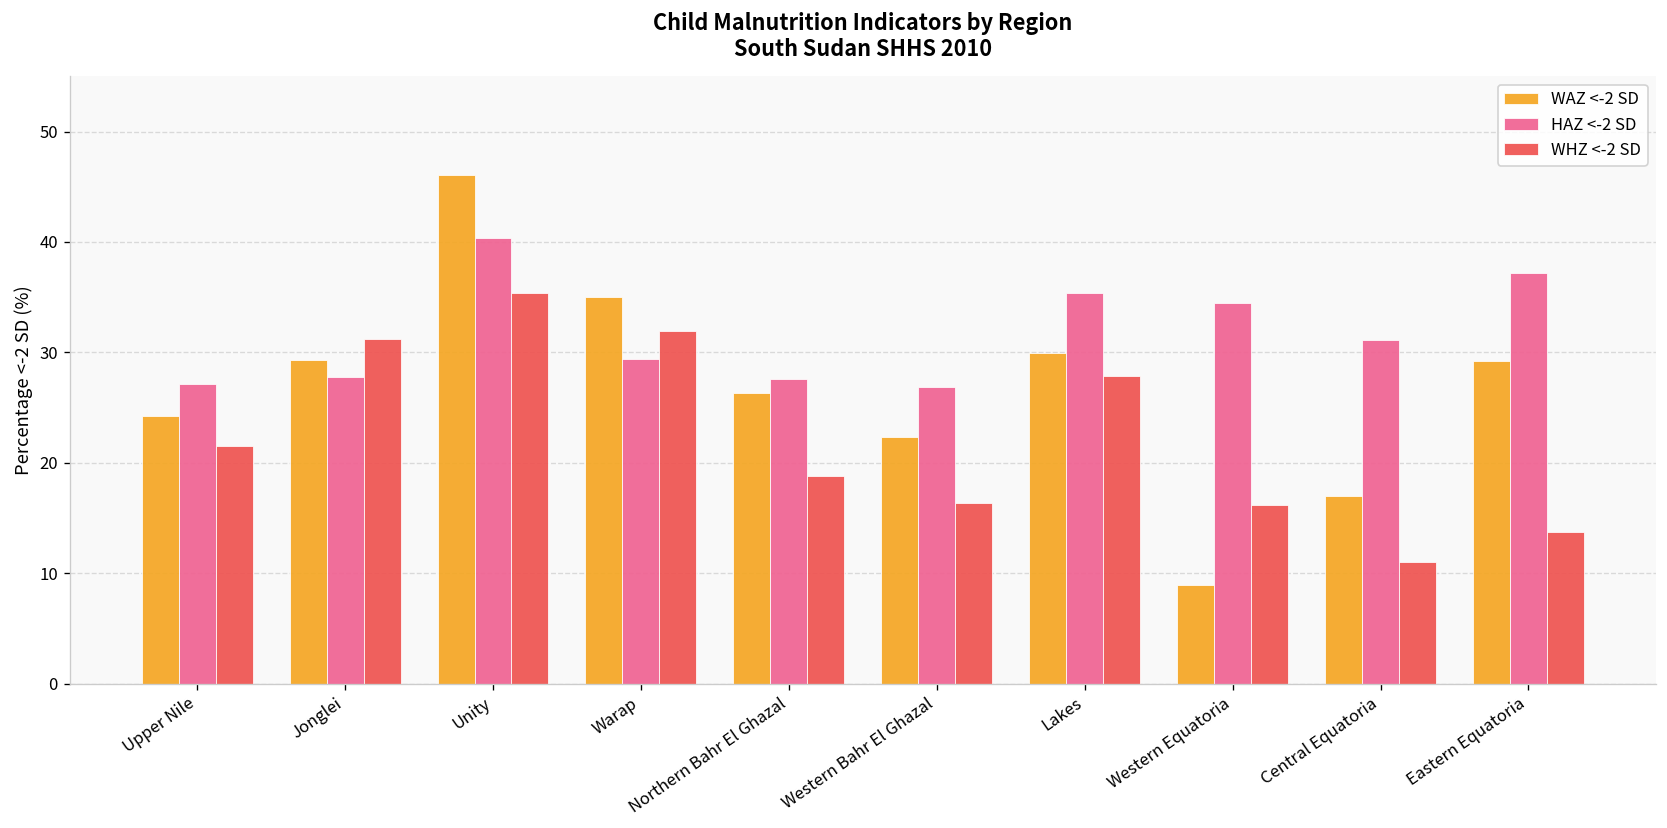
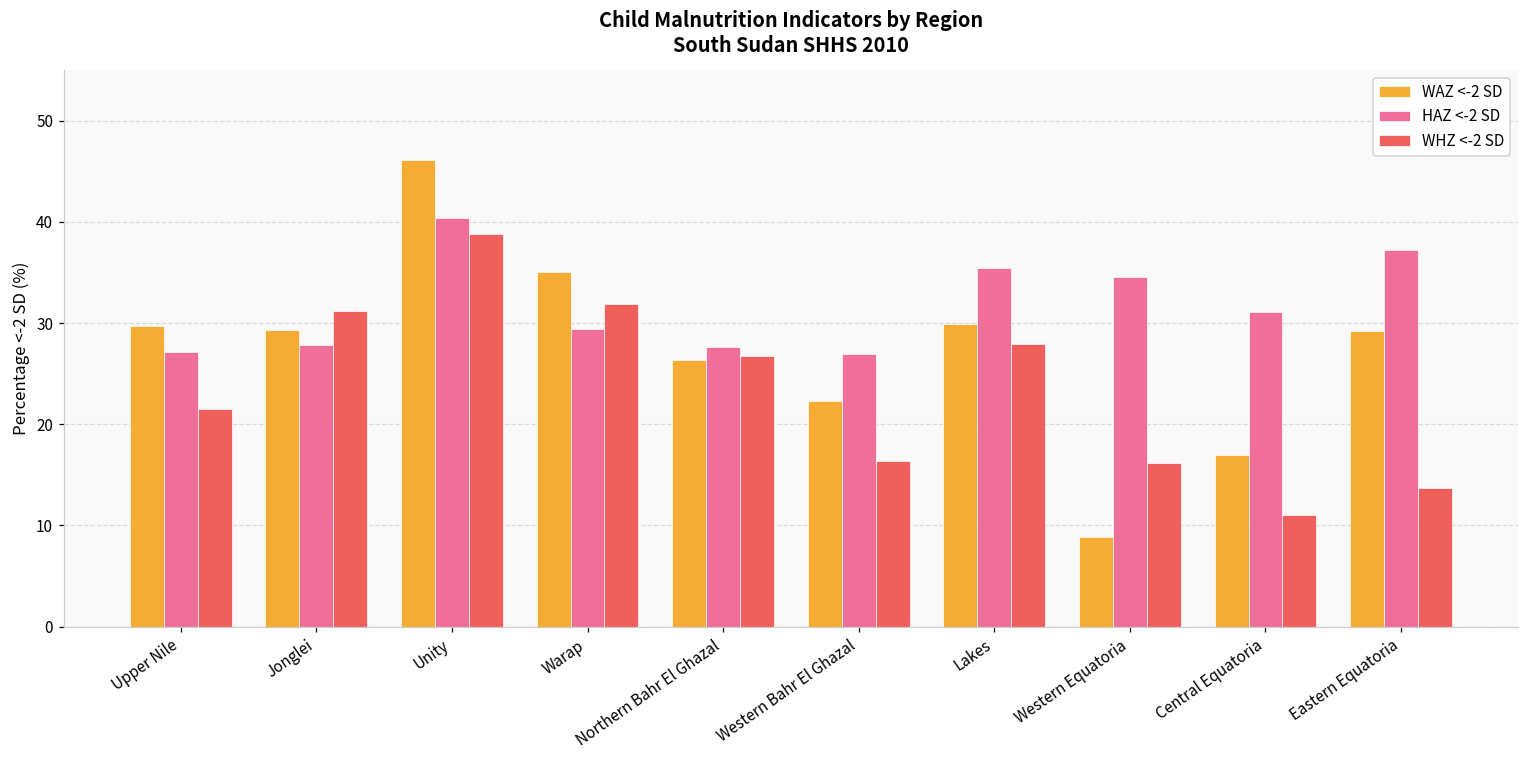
WAZ <-2 SD, Upper Nile: 24 -> 30
WHZ <-2 SD, Unity: 35 -> 39
WHZ <-2 SD, Northern Bahr El Ghazal: 19 -> 27
